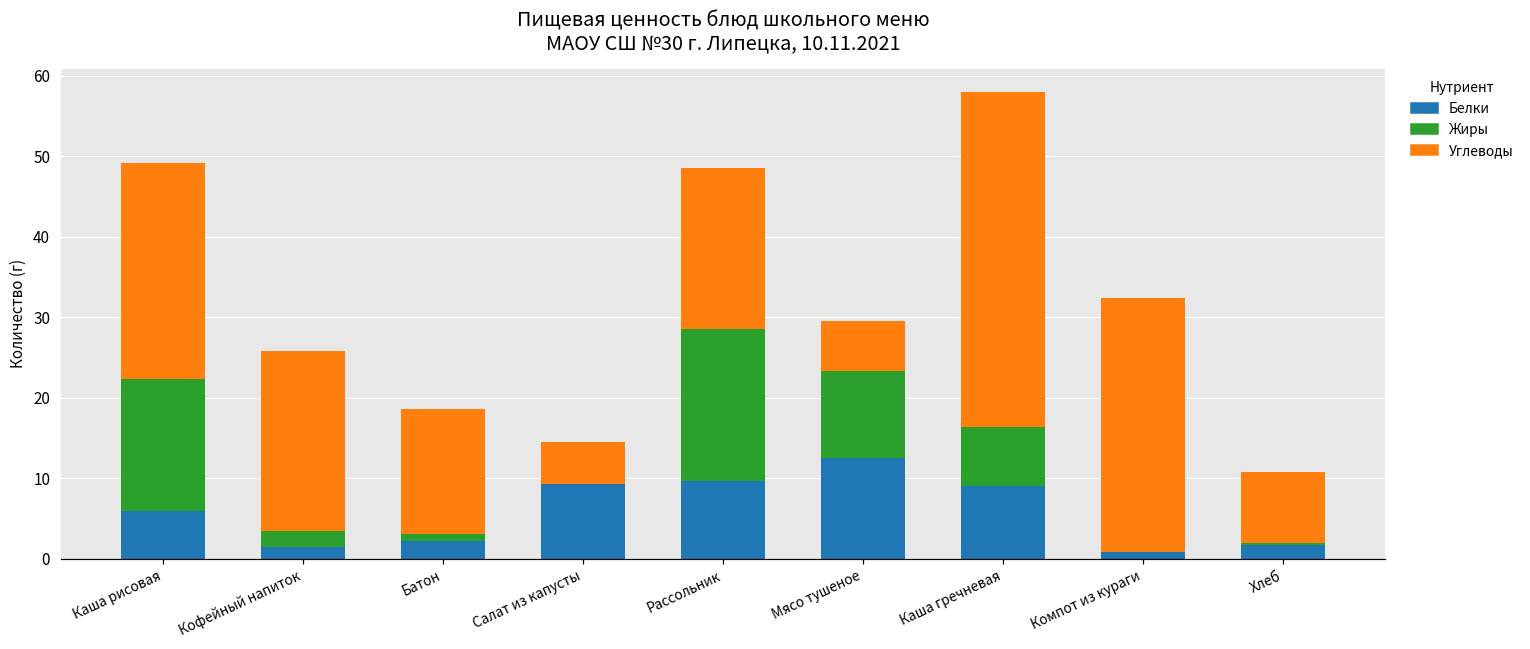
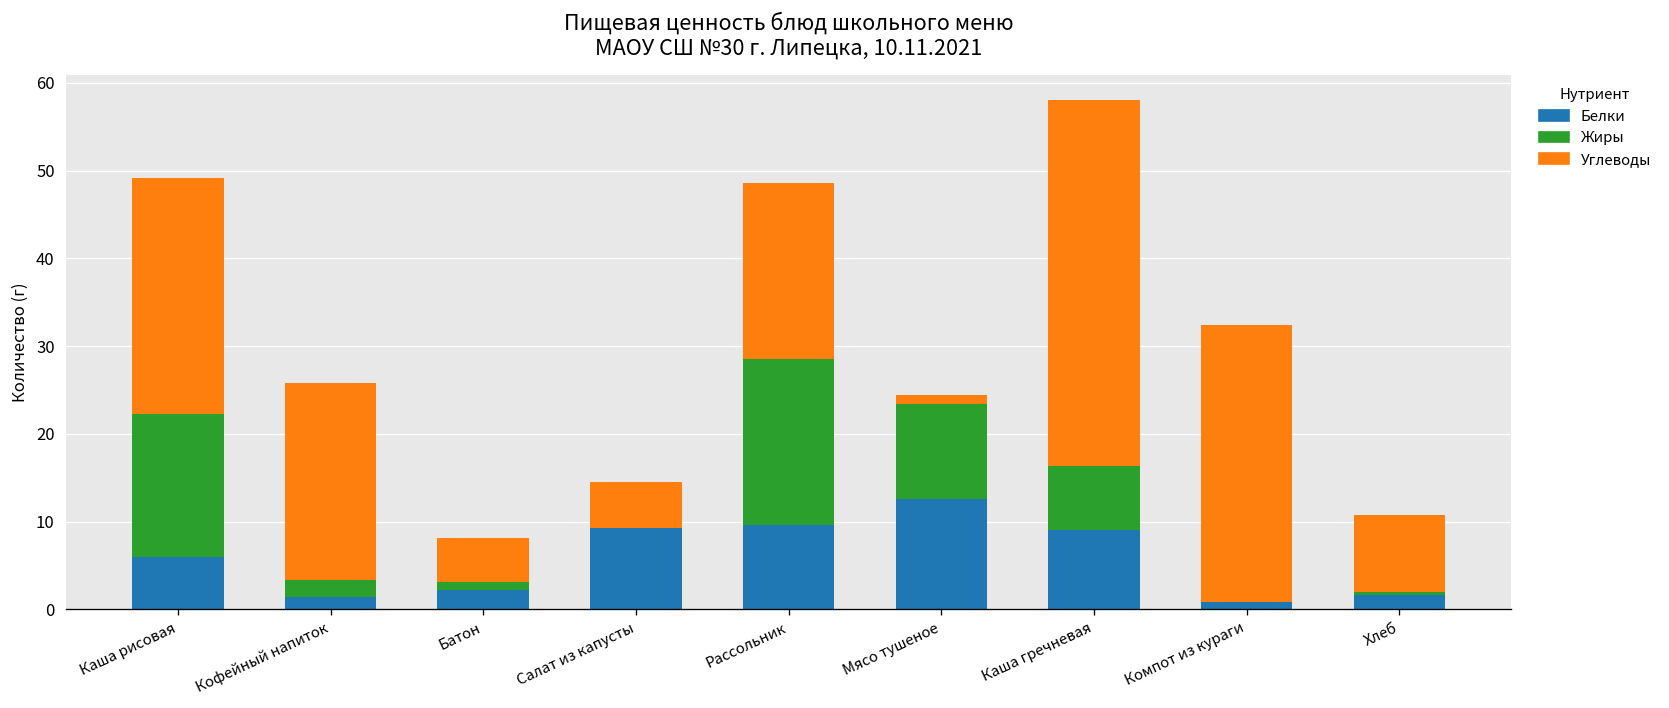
Углеводы, Батон: 15 -> 5
Углеводы, Мясо тушеное: 6 -> 1
